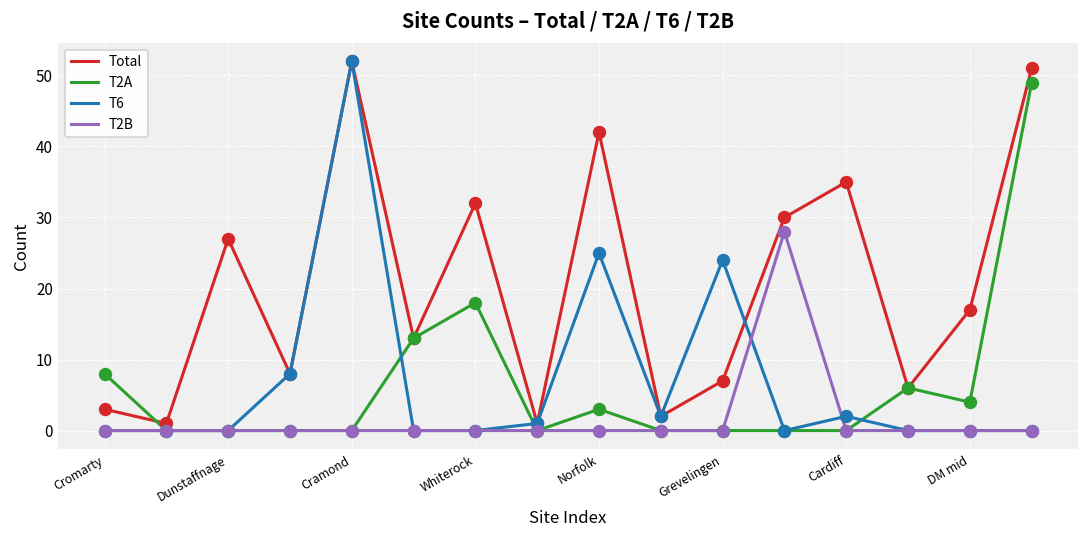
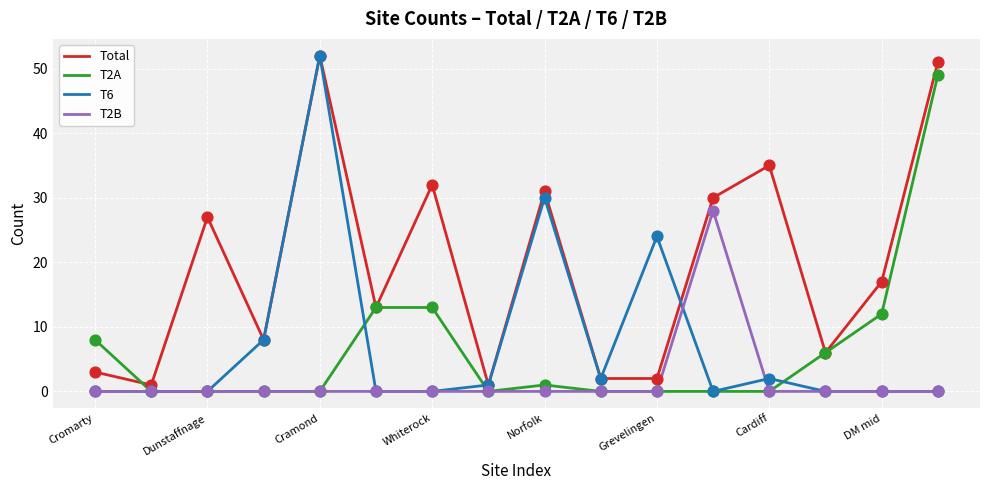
T2A, Whiterock: 18 -> 13
Total, Norfolk: 42 -> 31
T2A, Norfolk: 3 -> 1
T6, Norfolk: 25 -> 30
Total, Grevelingen: 7 -> 2
T2A, DM mid: 4 -> 12
